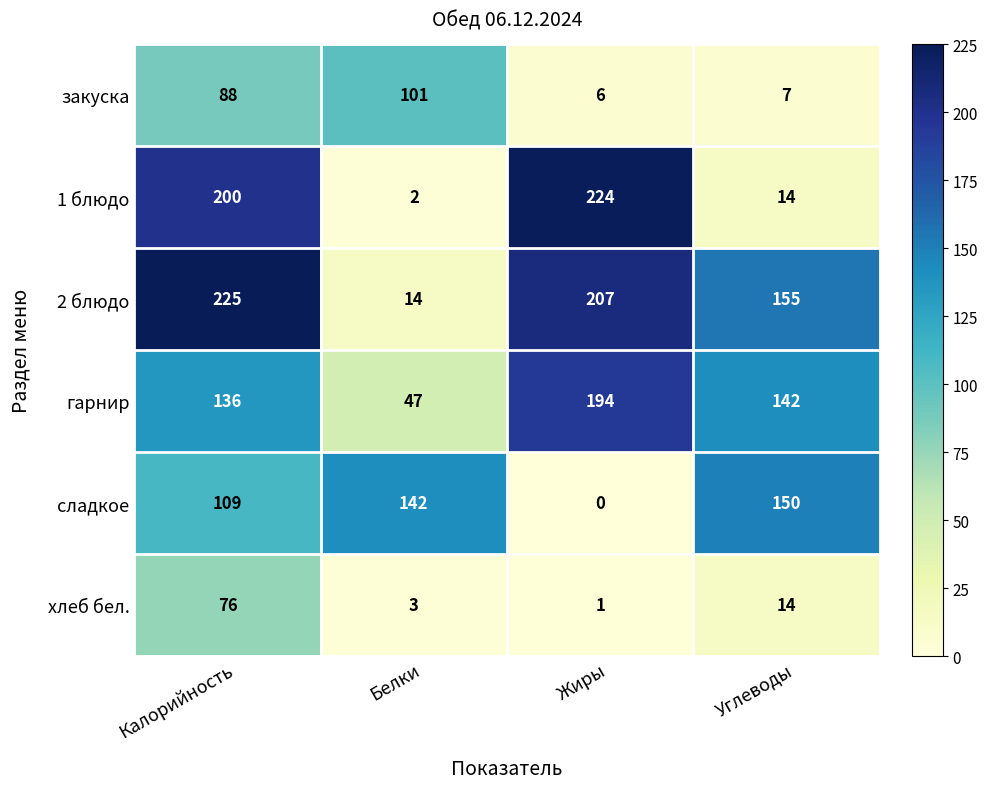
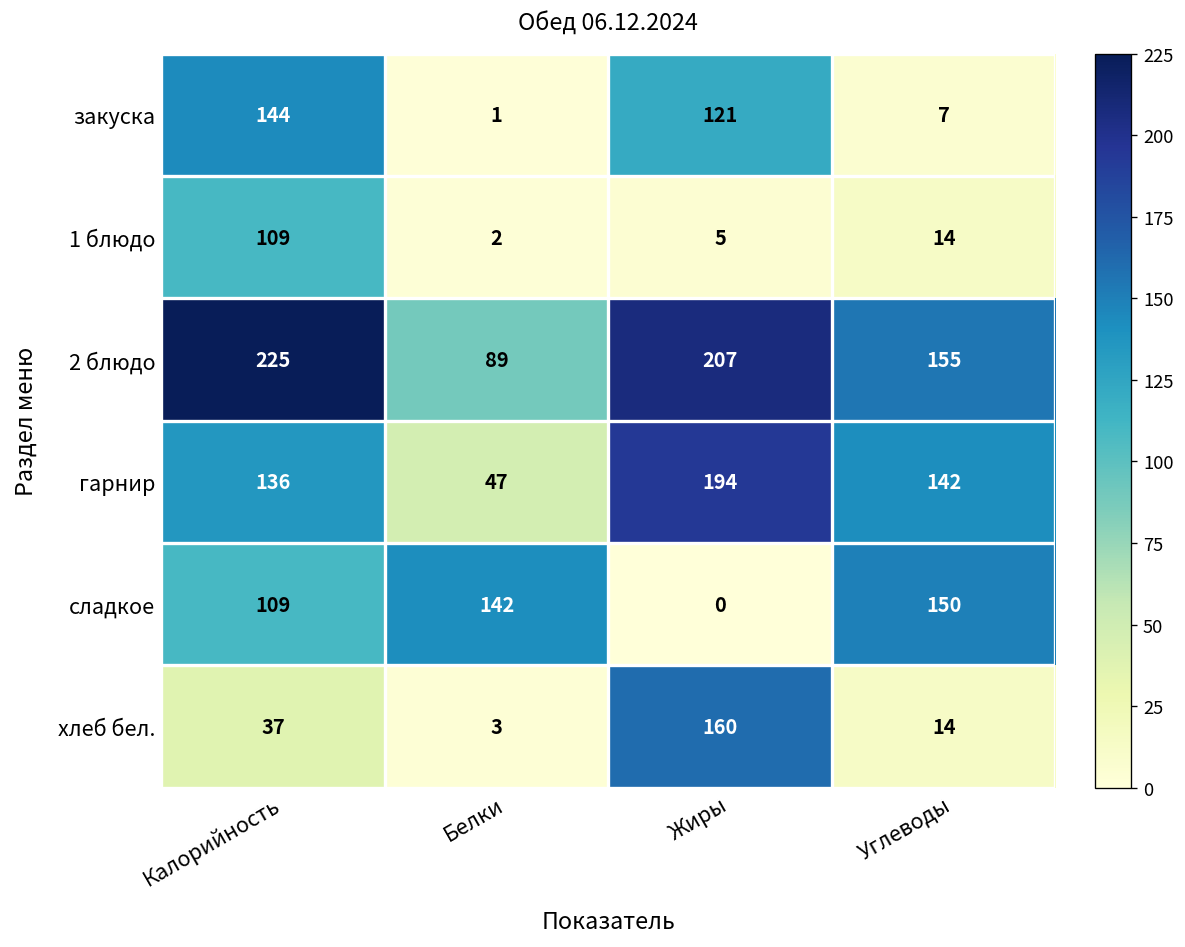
закуска, Калорийность: 88 -> 144
закуска, Белки: 101 -> 1
закуска, Жиры: 6 -> 121
1 блюдо, Калорийность: 200 -> 109
1 блюдо, Жиры: 224 -> 5
2 блюдо, Белки: 14 -> 89
хлеб бел., Калорийность: 76 -> 37
хлеб бел., Жиры: 1 -> 160
